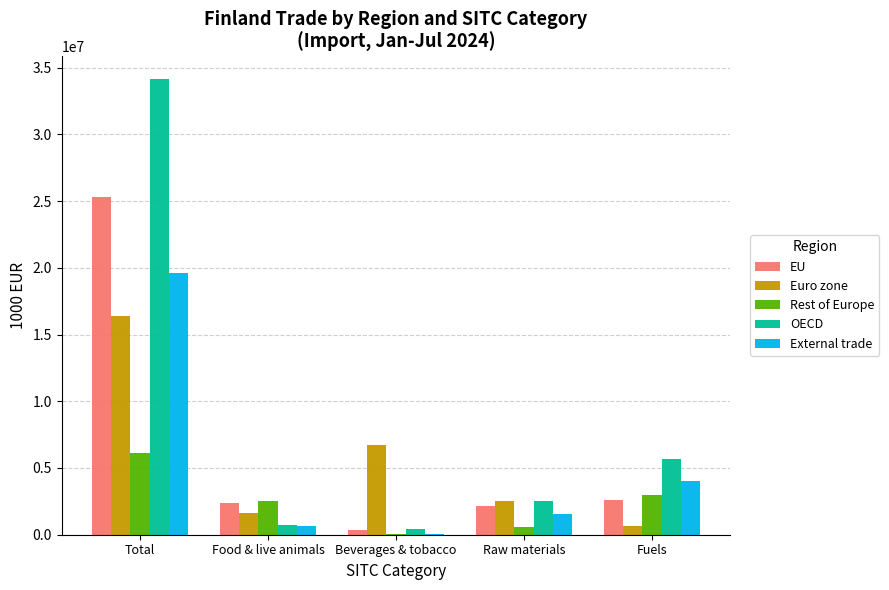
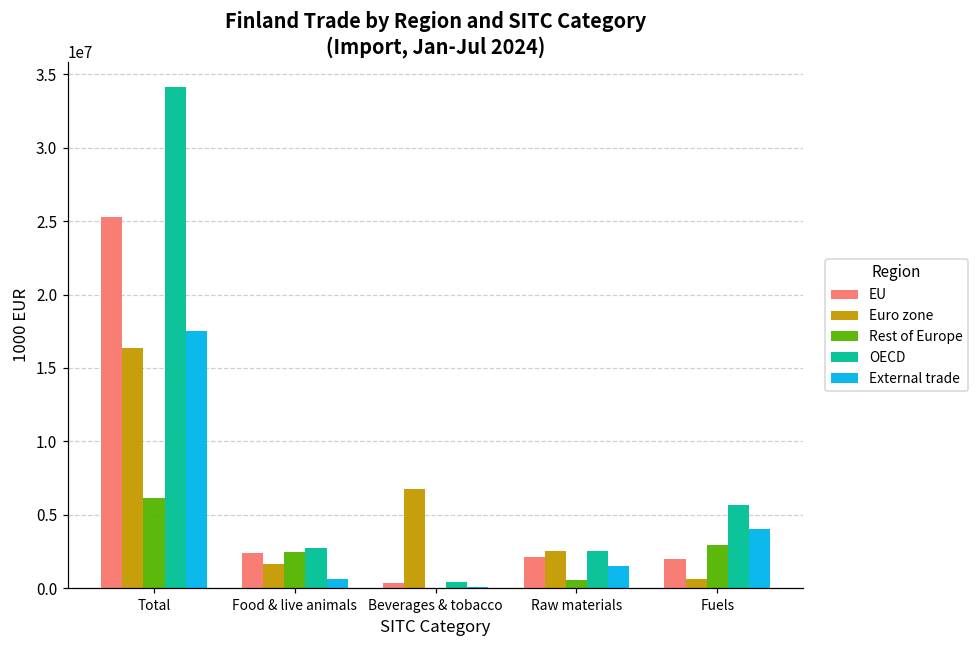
External trade, Total: 19600000 -> 17500000
OECD, Food & live animals: 700000 -> 2700000
EU, Fuels: 2600000 -> 2000000
